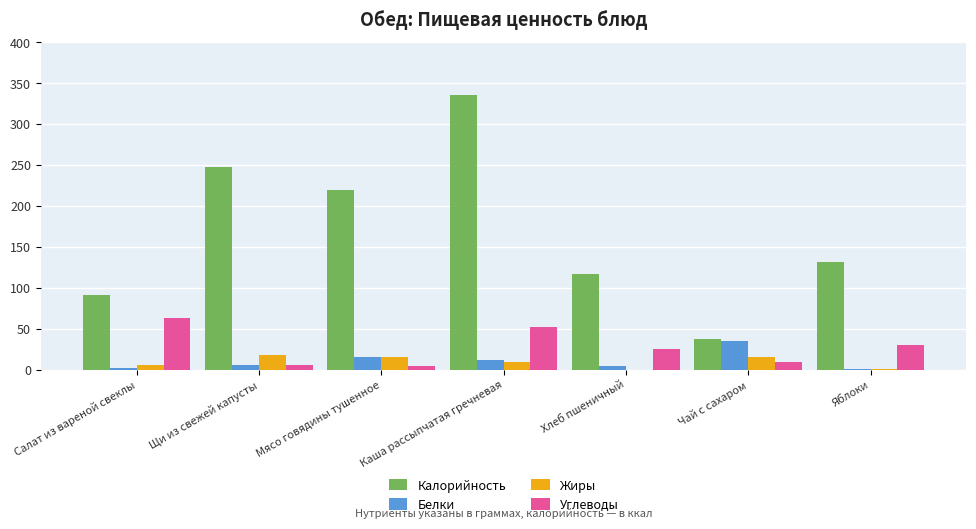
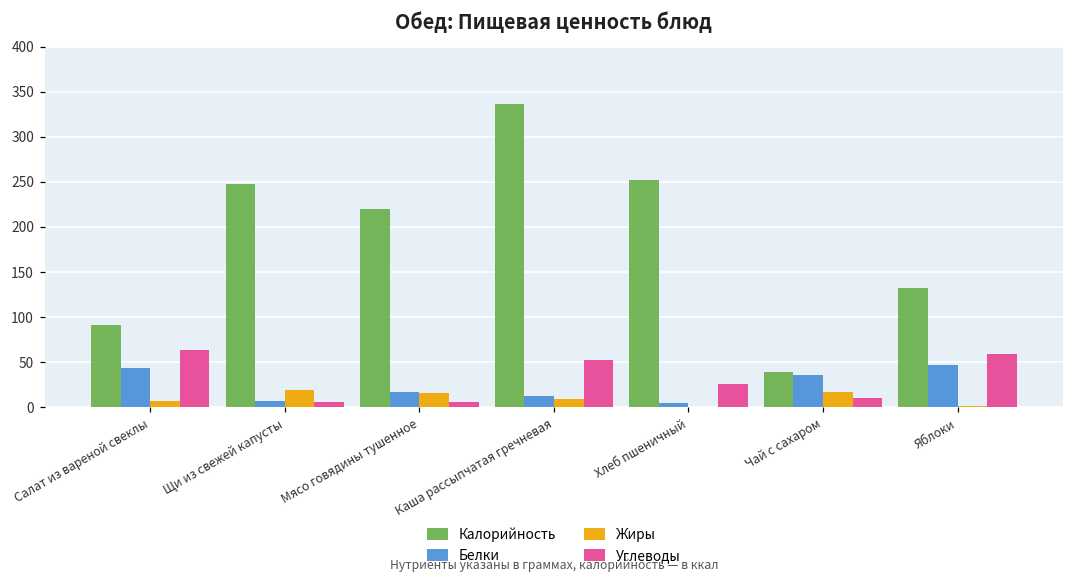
Белки, Салат из вареной свеклы: 0 -> 40
Калорийность, Хлеб пшеничный: 120 -> 250
Белки, Яблоки: 0 -> 50
Углеводы, Яблоки: 30 -> 60
